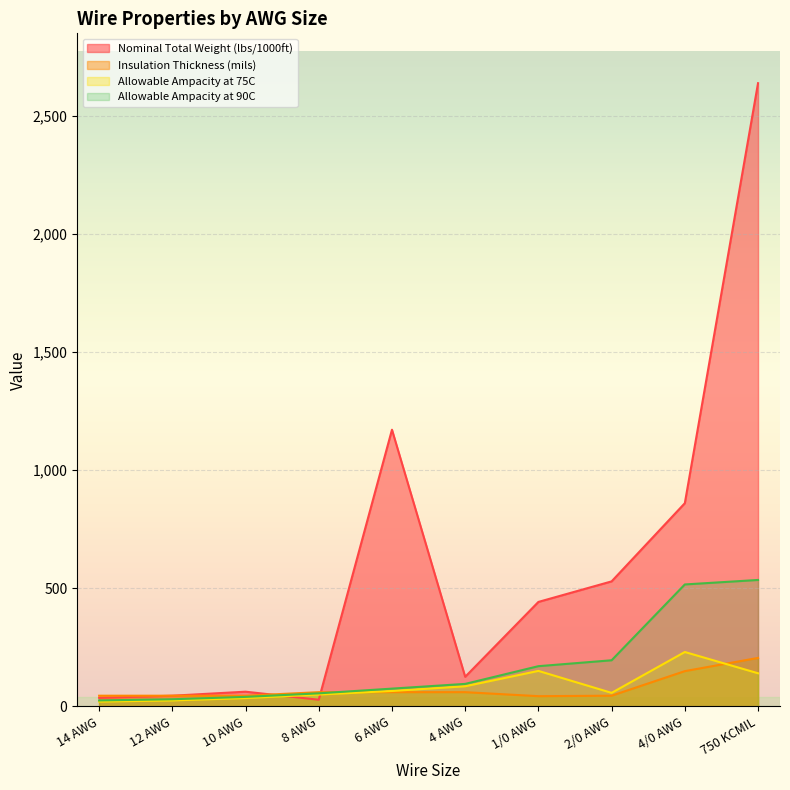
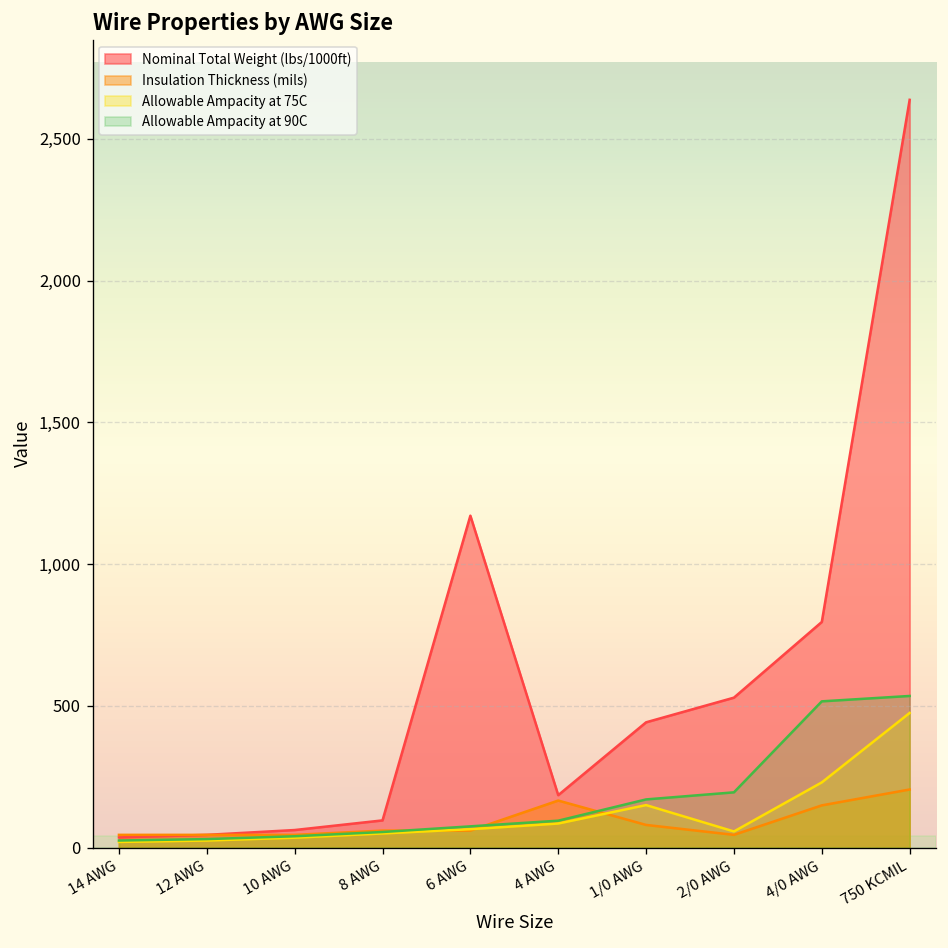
Nominal Total Weight (lbs/1000ft), 8 AWG: 30 -> 100
Nominal Total Weight (lbs/1000ft), 4 AWG: 130 -> 190
Insulation Thickness (mils), 4 AWG: 60 -> 170
Insulation Thickness (mils), 1/0 AWG: 40 -> 80
Nominal Total Weight (lbs/1000ft), 4/0 AWG: 860 -> 800
Allowable Ampacity at 75C, 750 KCMIL: 140 -> 480
